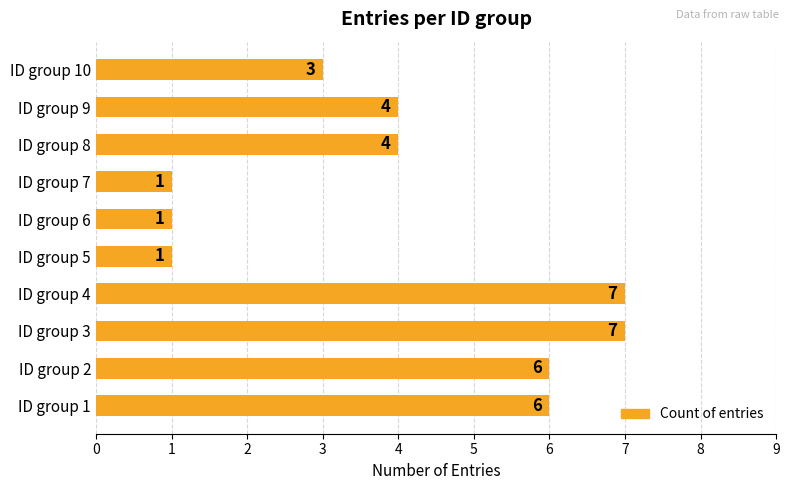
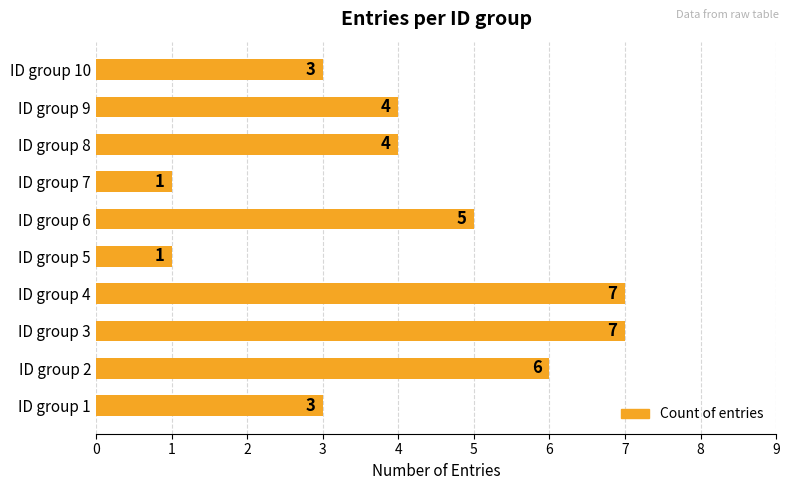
ID group 6: 1 -> 5
ID group 1: 6 -> 3
